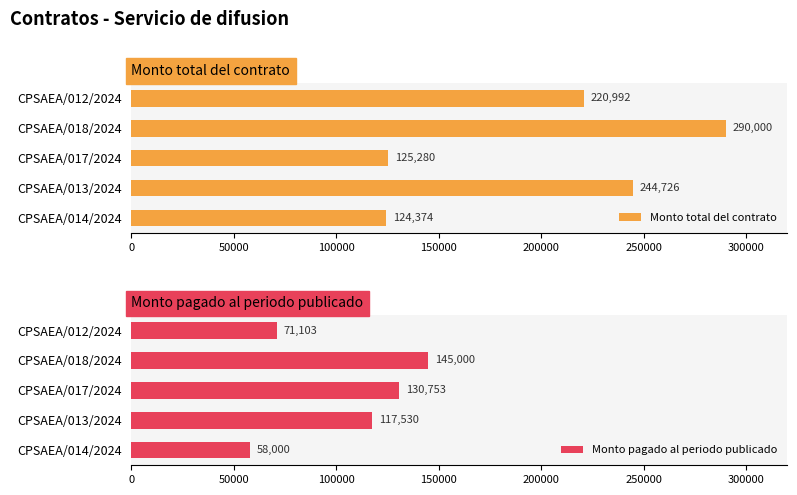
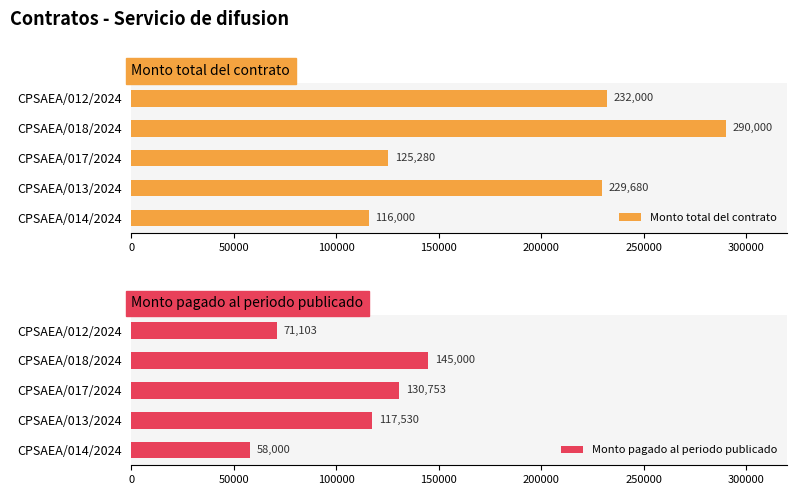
Monto total del contrato, CPSAEA/012/2024: 220,992 -> 232,000
Monto total del contrato, CPSAEA/013/2024: 244,726 -> 229,680
Monto total del contrato, CPSAEA/014/2024: 124,374 -> 116,000
